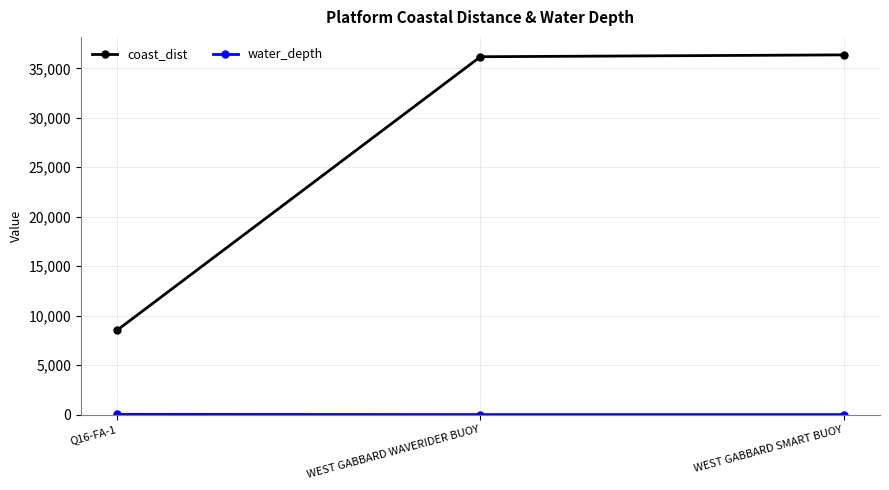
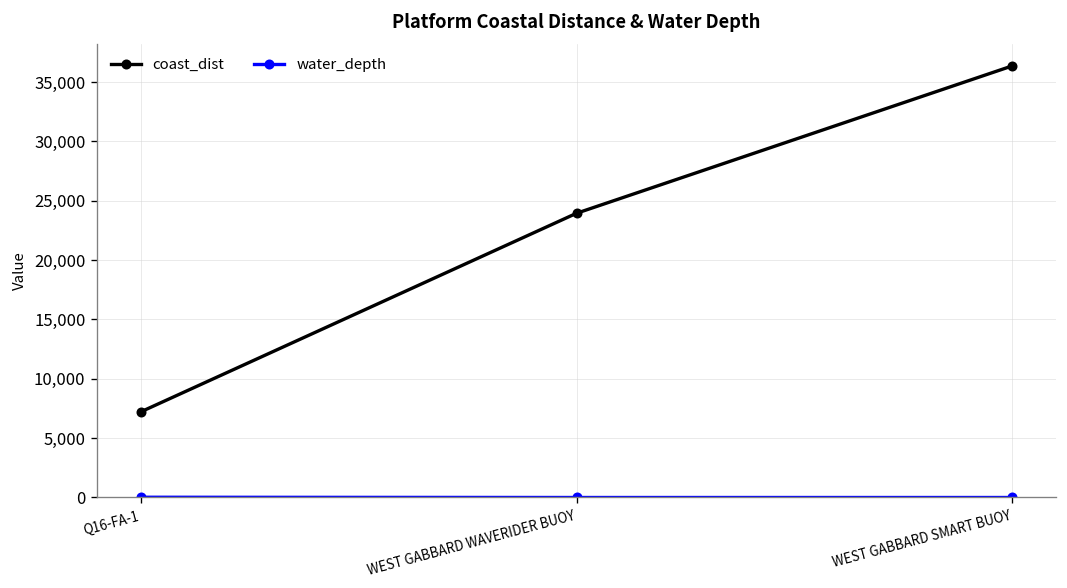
coast_dist, Q16-FA-1: 9,000 -> 7,000
coast_dist, WEST GABBARD WAVERIDER BUOY: 36,000 -> 24,000
